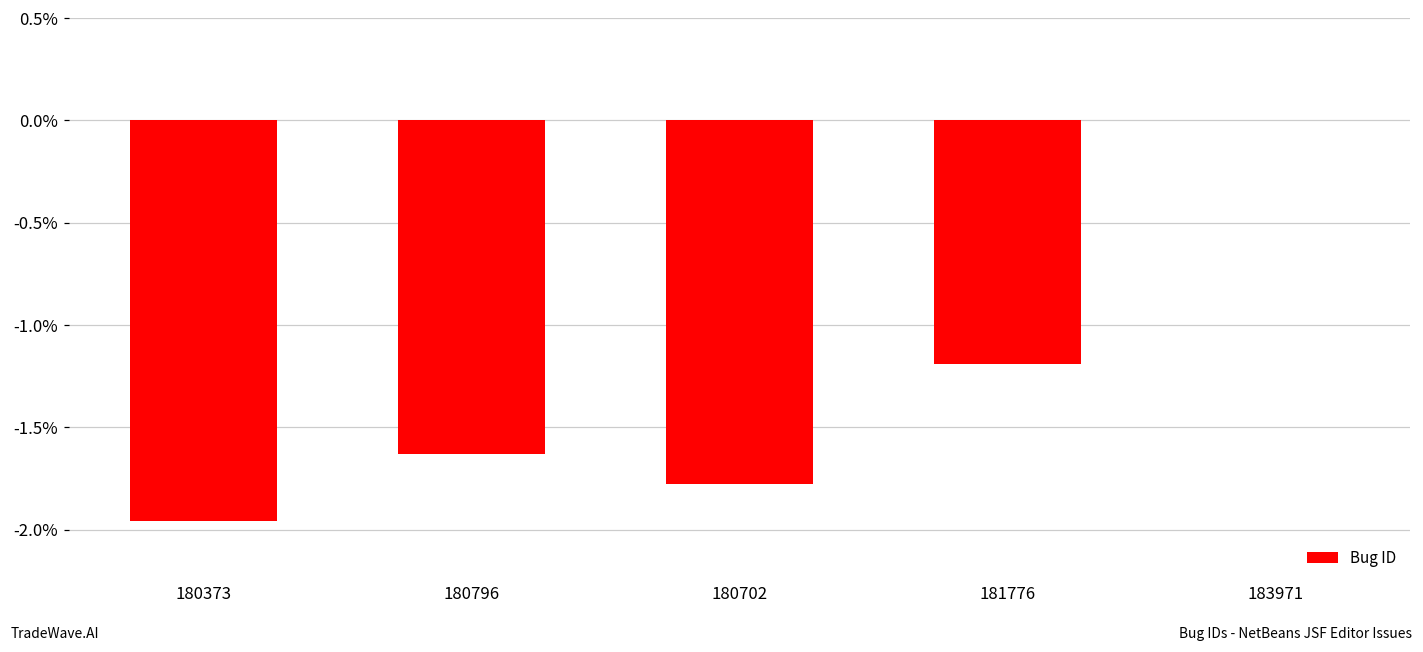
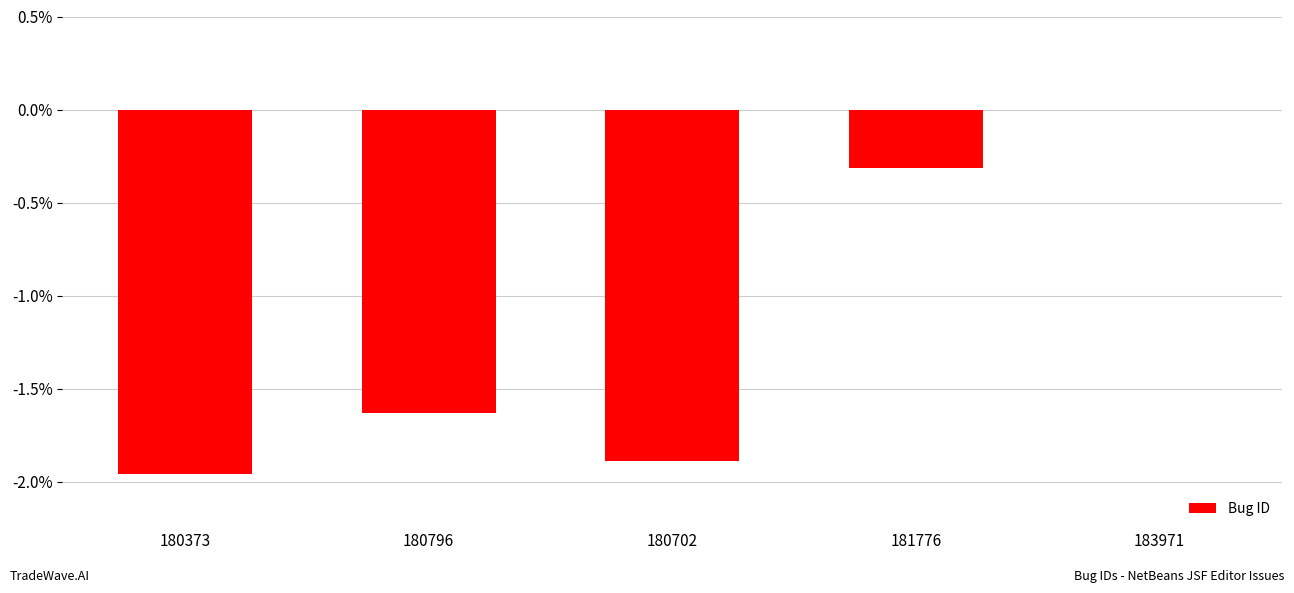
180702: -1.78% -> -1.89%
181776: -1.19% -> -0.31%
